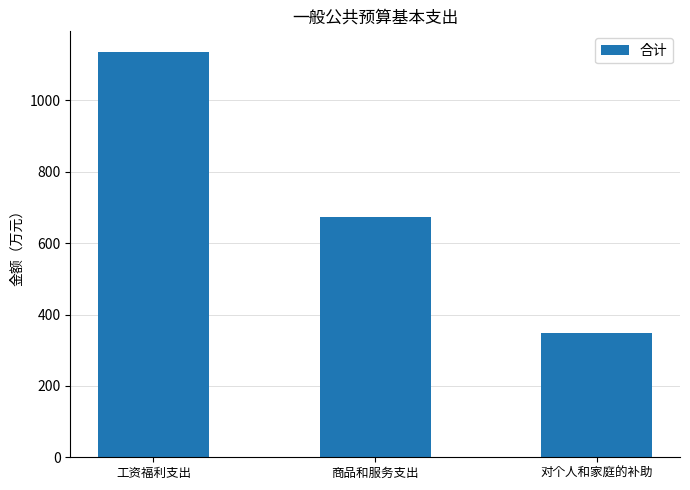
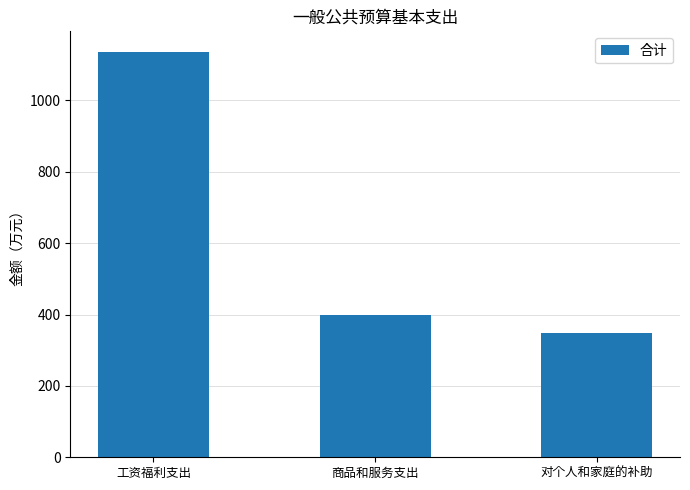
商品和服务支出: 670 -> 400
